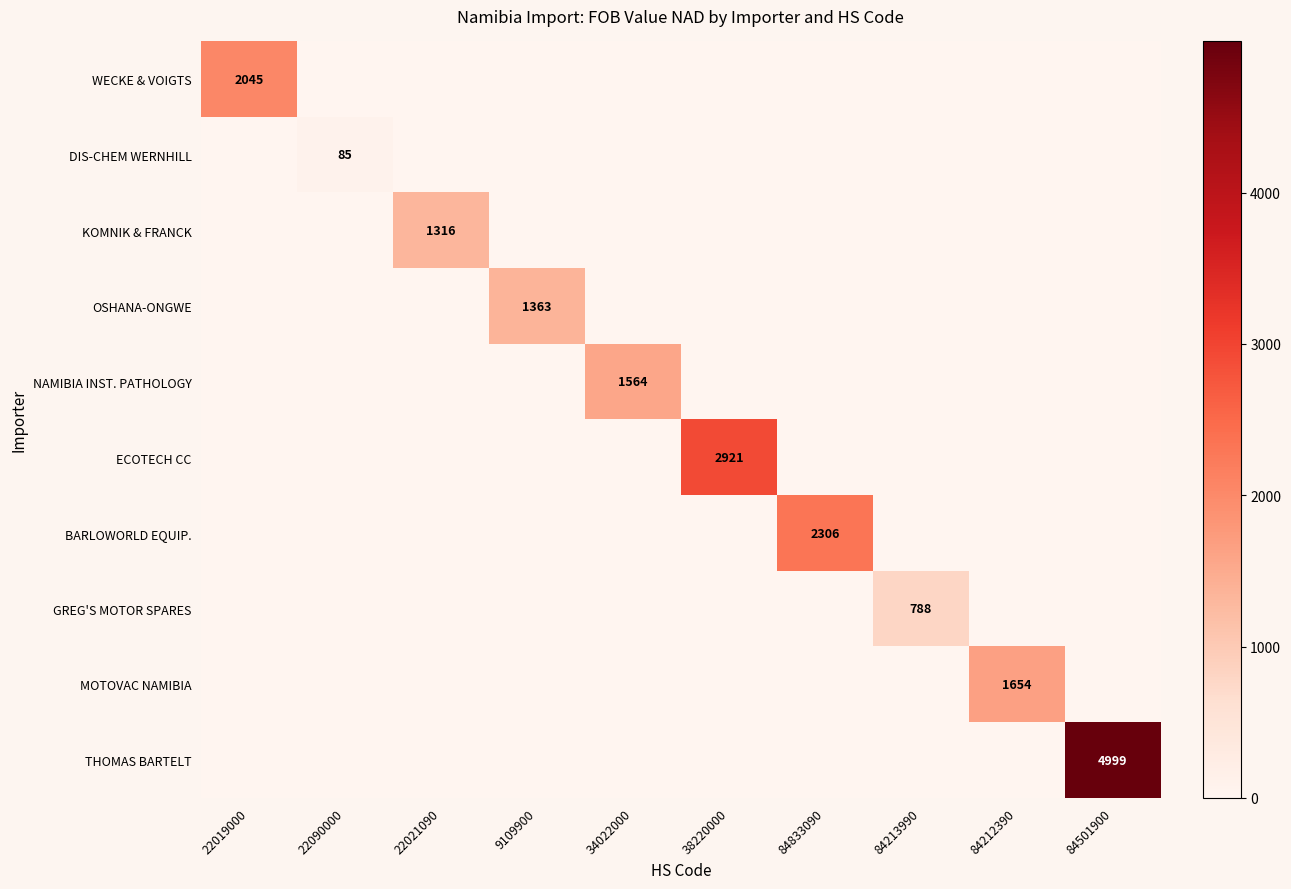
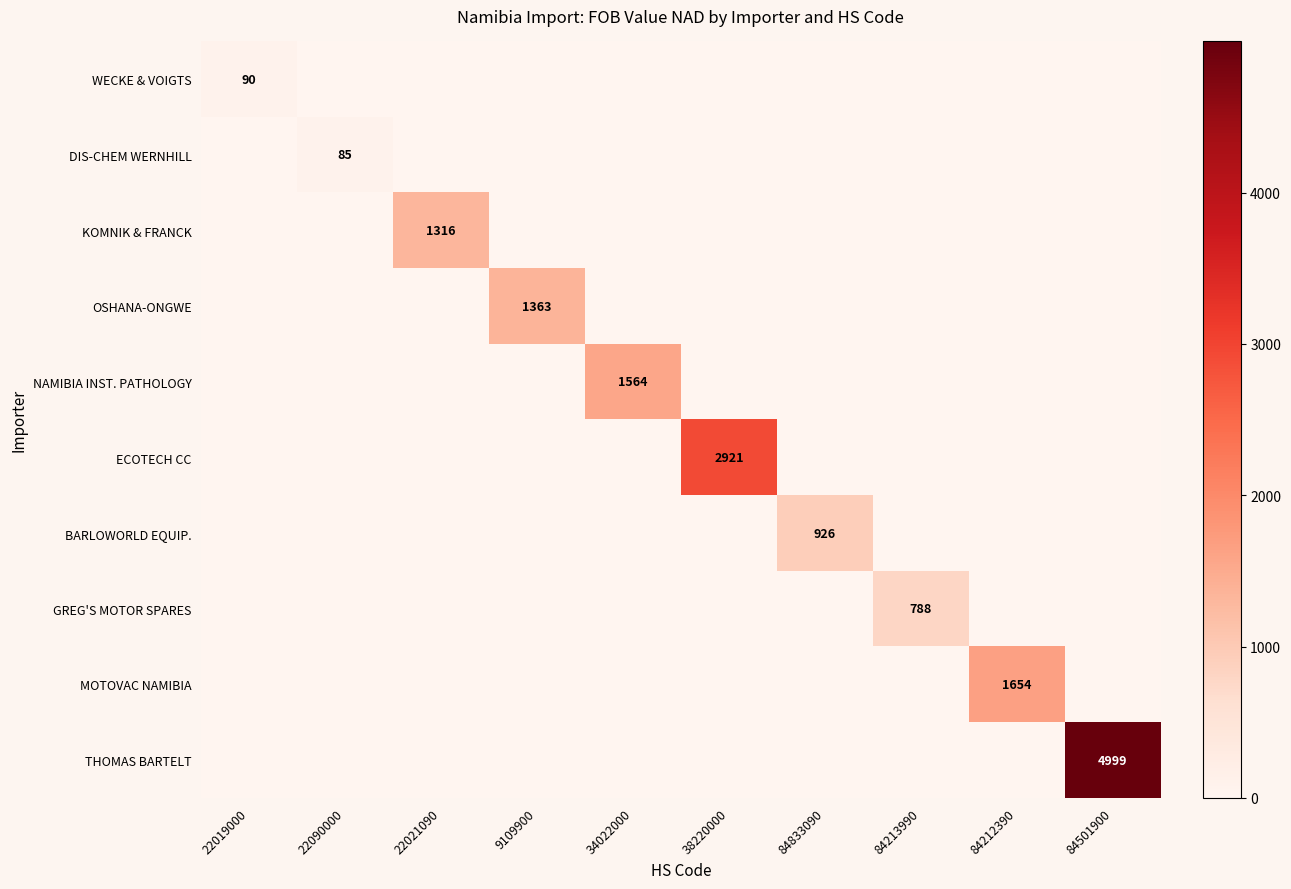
WECKE & VOIGTS, 22019000: 2045 -> 90
BARLOWORLD EQUIP., 84833090: 2306 -> 926
